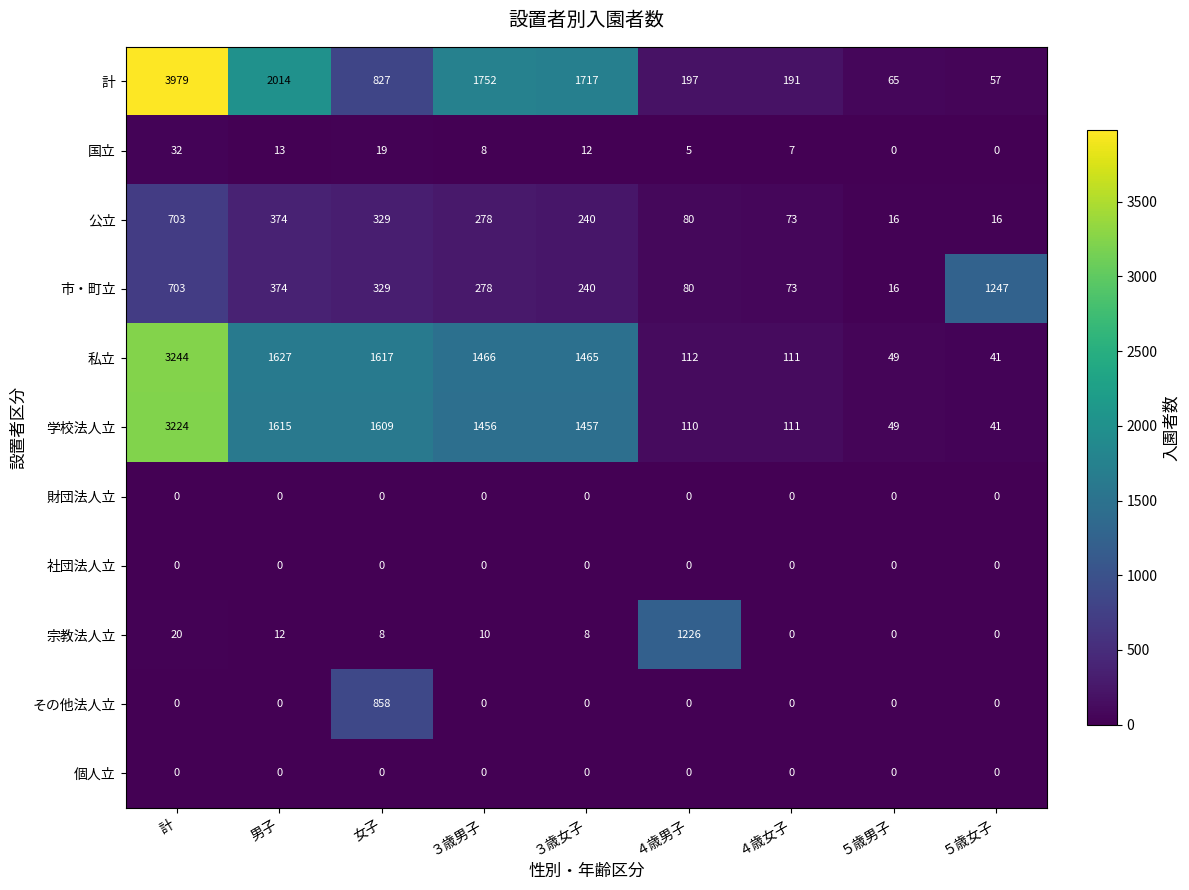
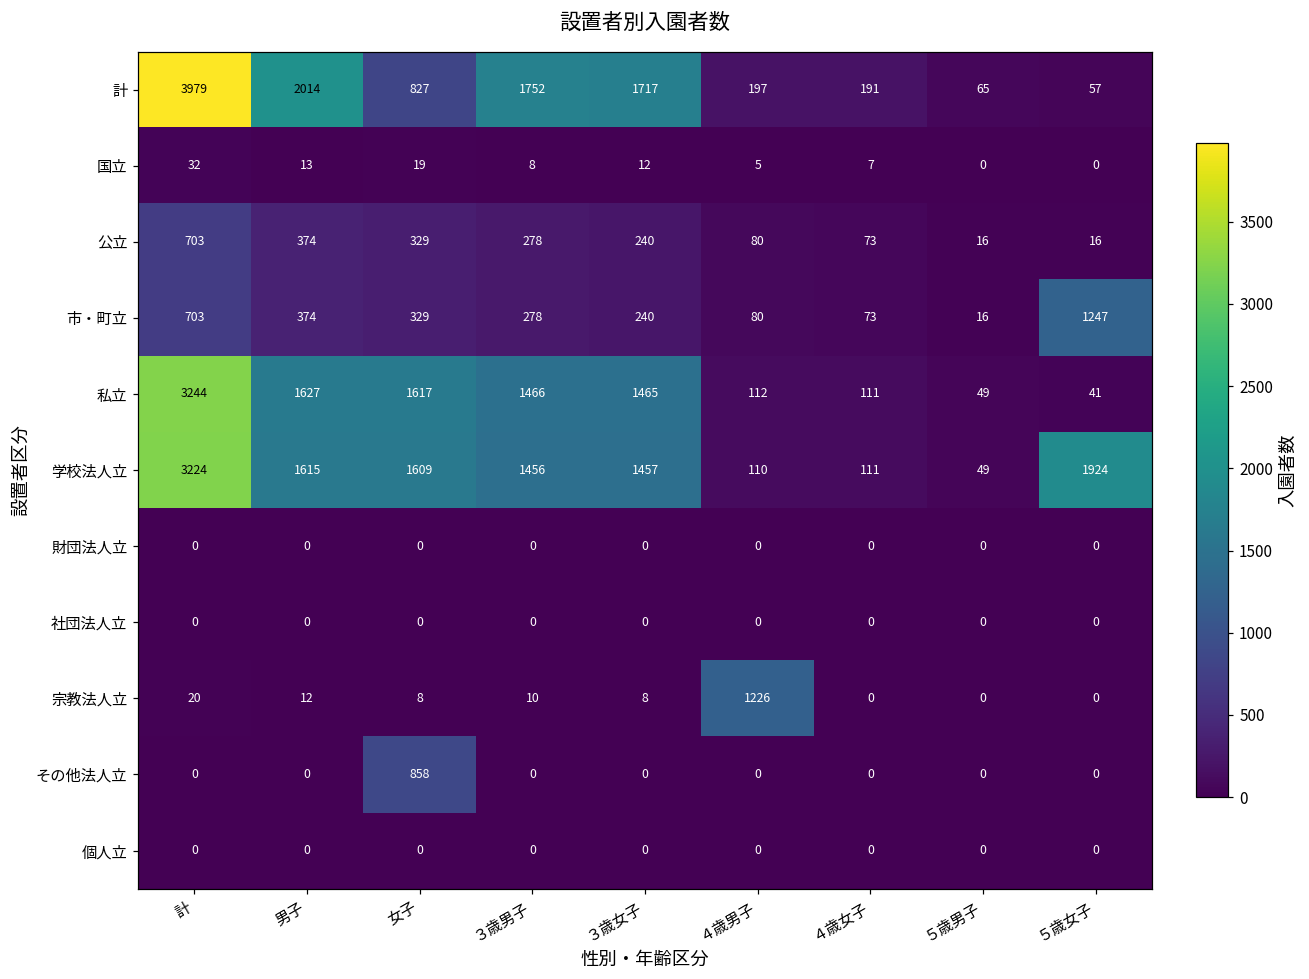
学校法人立, ５歳女子: 41 -> 1924
